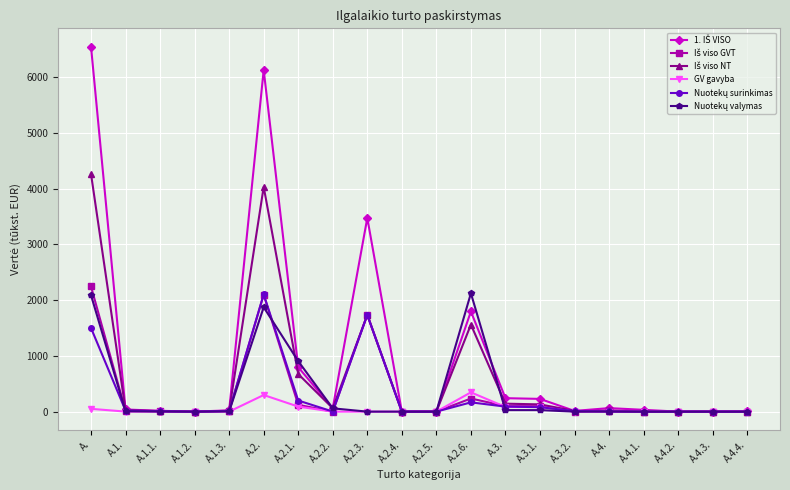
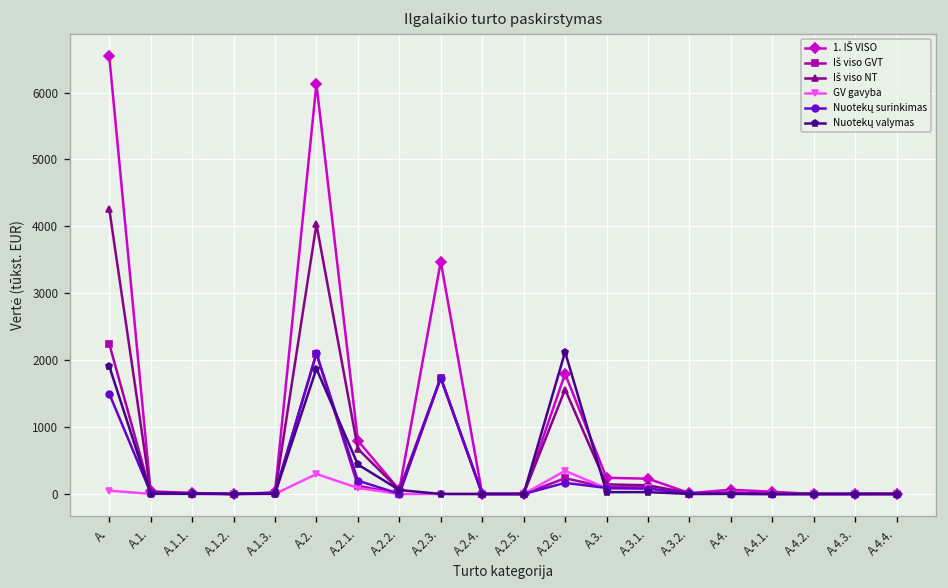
Nuotekų valymas, A.: 2100 -> 1900
Nuotekų valymas, A.2.1.: 900 -> 400
